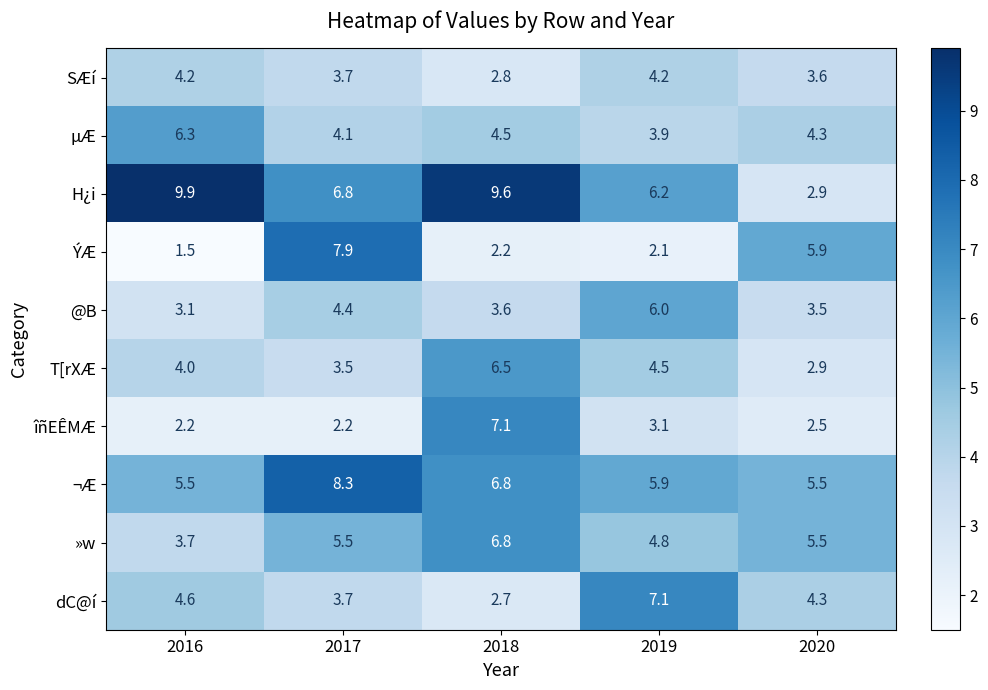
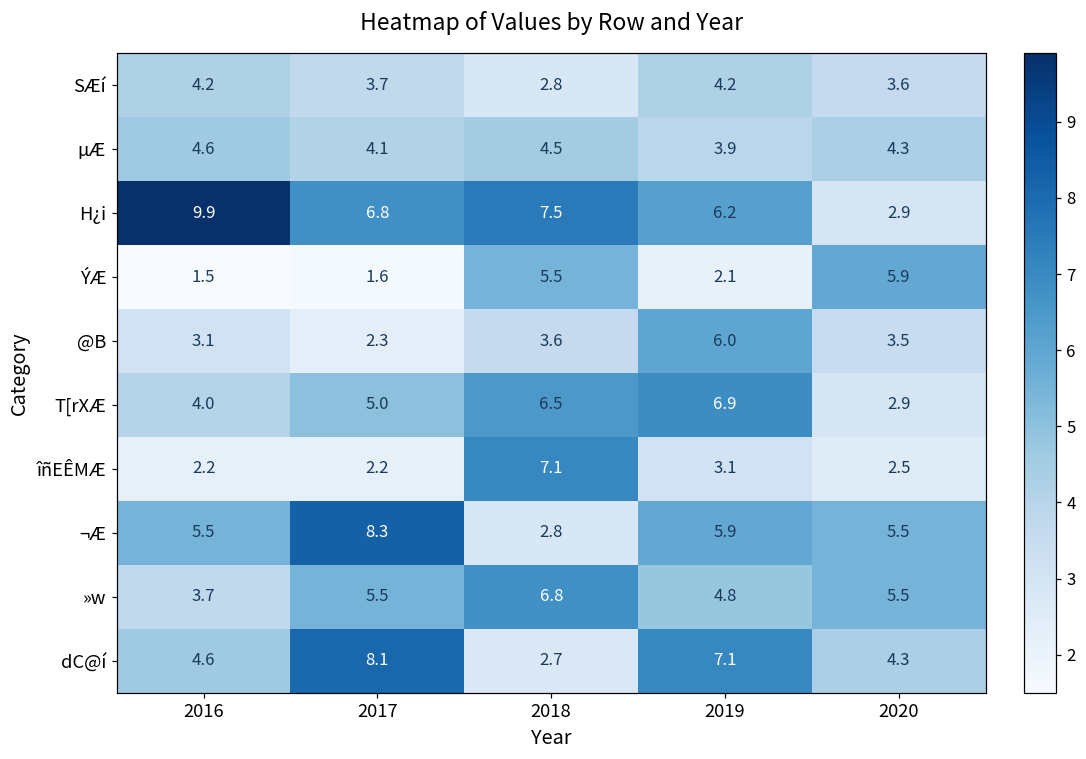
µÆ, 2016: 6.3 -> 4.6
H¿i, 2018: 9.6 -> 7.5
ÝÆ, 2017: 7.9 -> 1.6
ÝÆ, 2018: 2.2 -> 5.5
@B, 2017: 4.4 -> 2.3
T[rXÆ, 2017: 3.5 -> 5.0
T[rXÆ, 2019: 4.5 -> 6.9
¬Æ, 2018: 6.8 -> 2.8
dC@í, 2017: 3.7 -> 8.1
